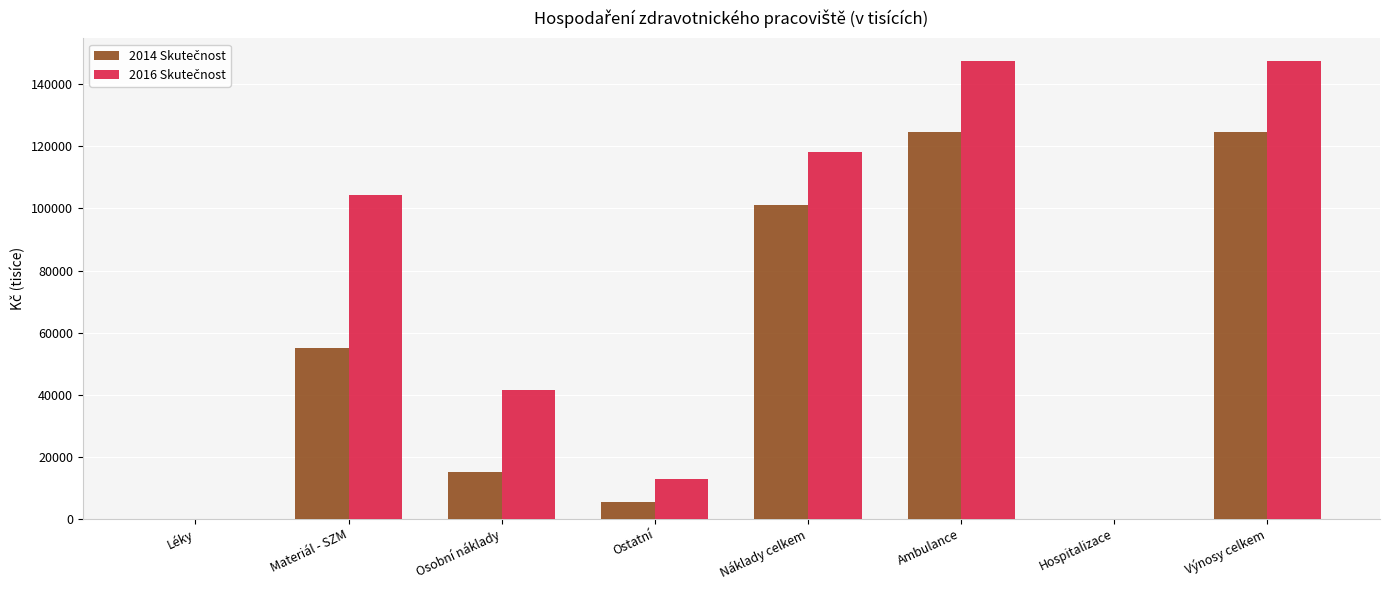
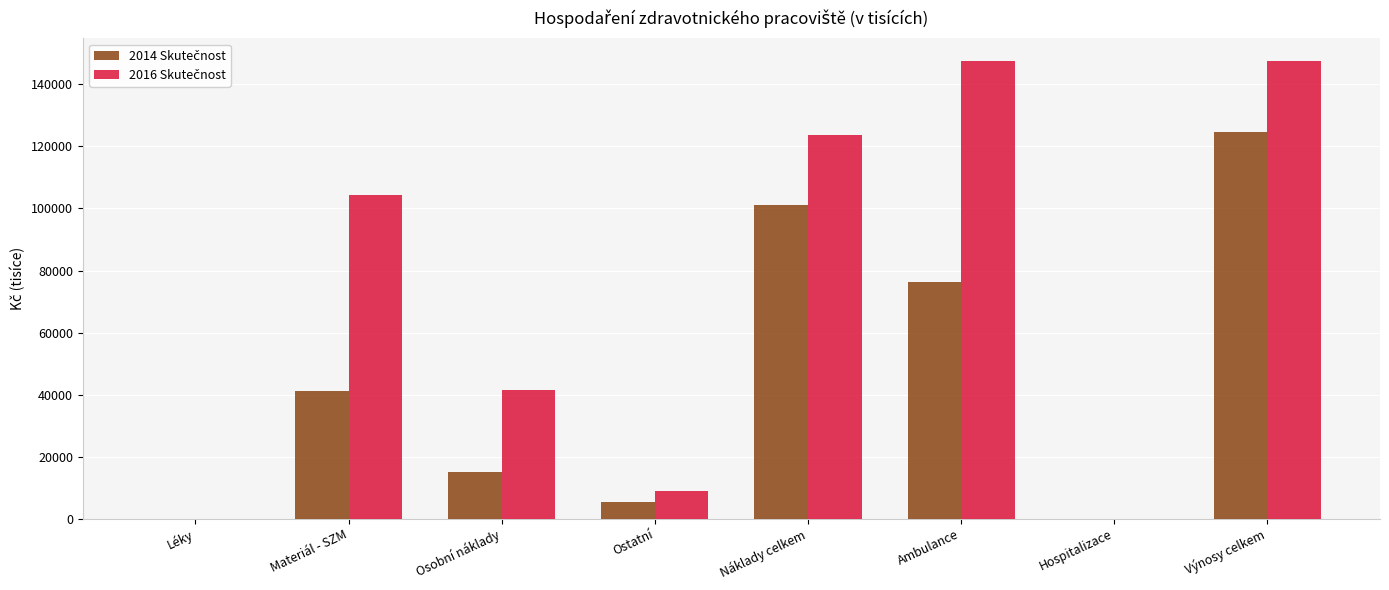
2014 Skutečnost, Materiál - SZM: 55000 -> 41000
2016 Skutečnost, Ostatní: 13000 -> 9000
2016 Skutečnost, Náklady celkem: 118000 -> 124000
2014 Skutečnost, Ambulance: 125000 -> 76000
